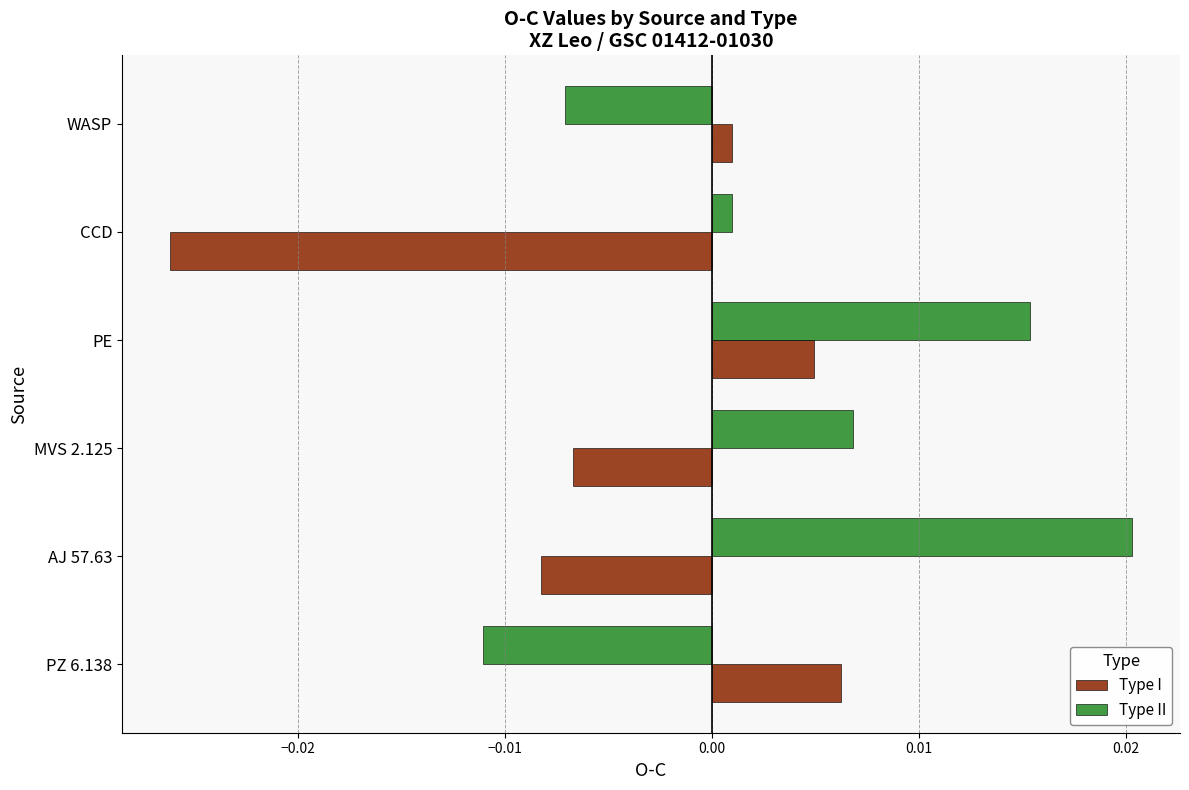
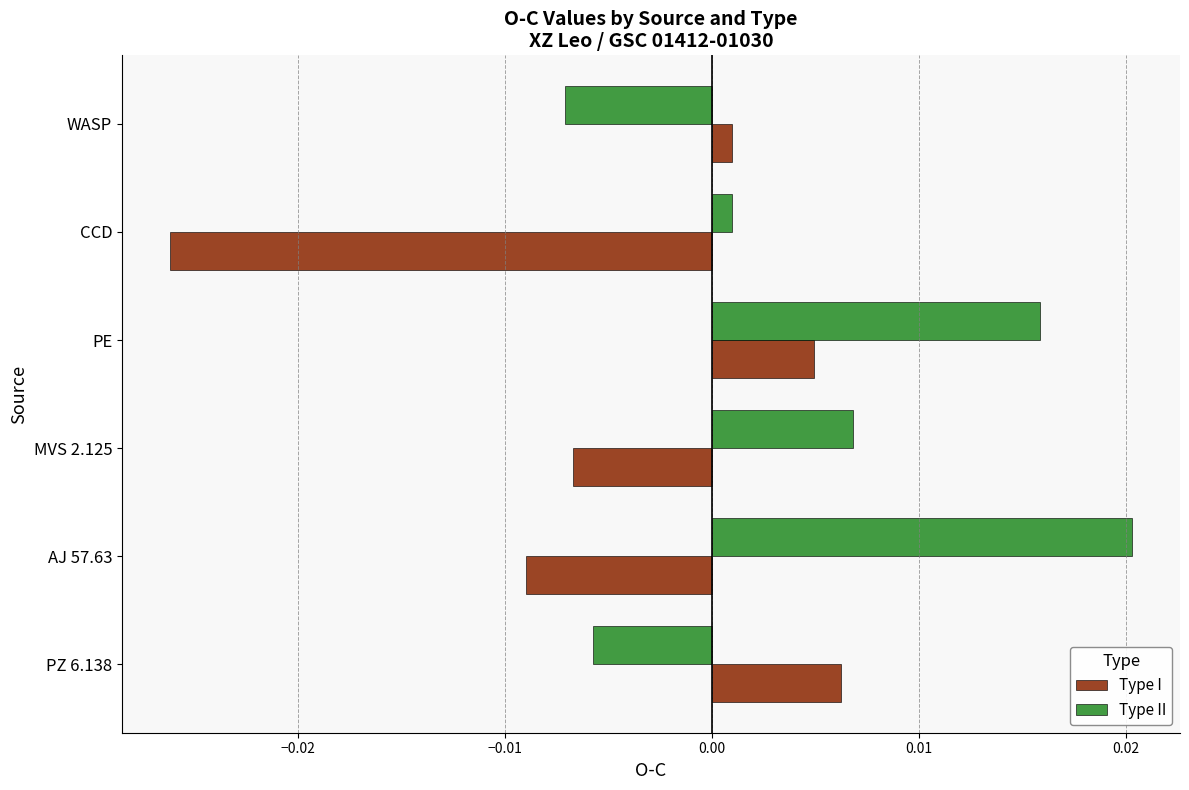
Type II, PE: 0.0154 -> 0.0158
Type I, AJ 57.63: -0.0083 -> -0.0090
Type II, PZ 6.138: -0.0111 -> -0.0058
